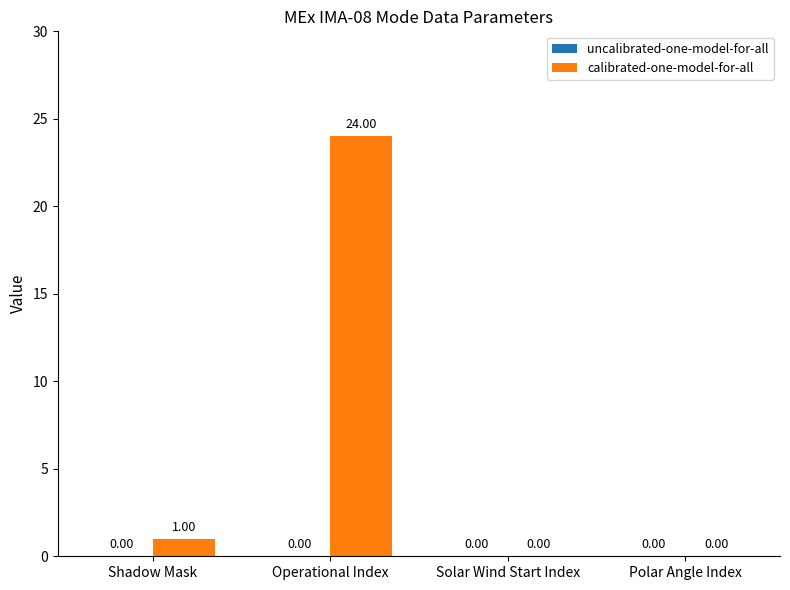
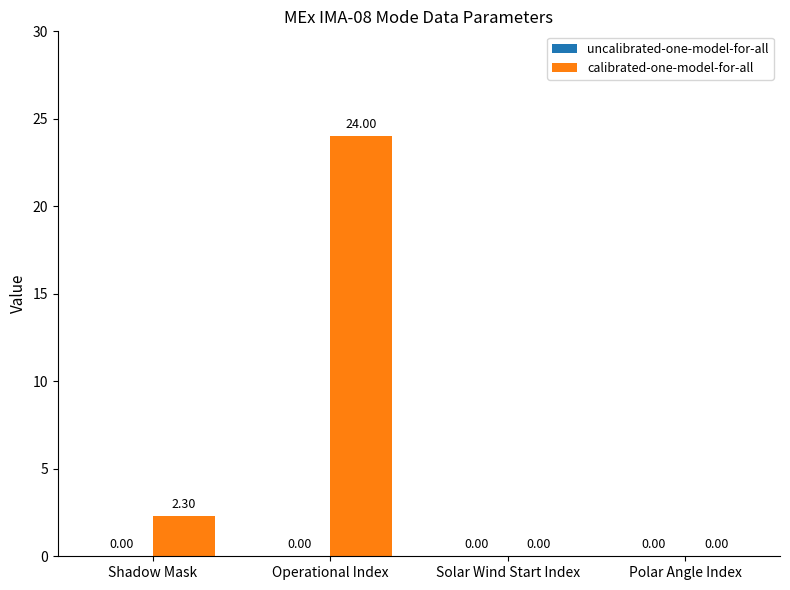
calibrated-one-model-for-all, Shadow Mask: 1.00 -> 2.30
